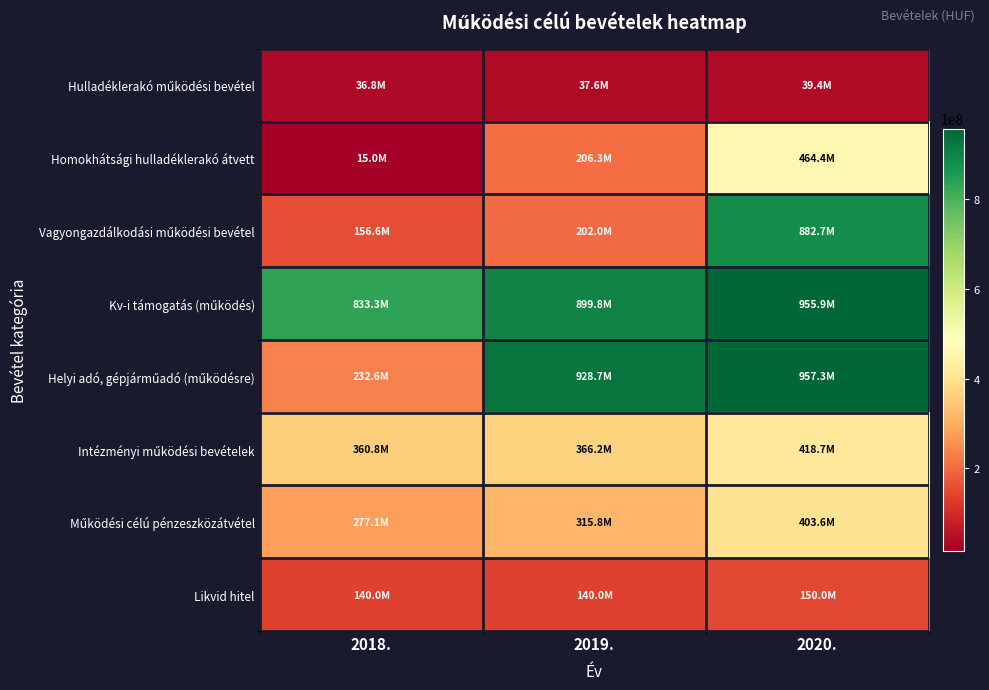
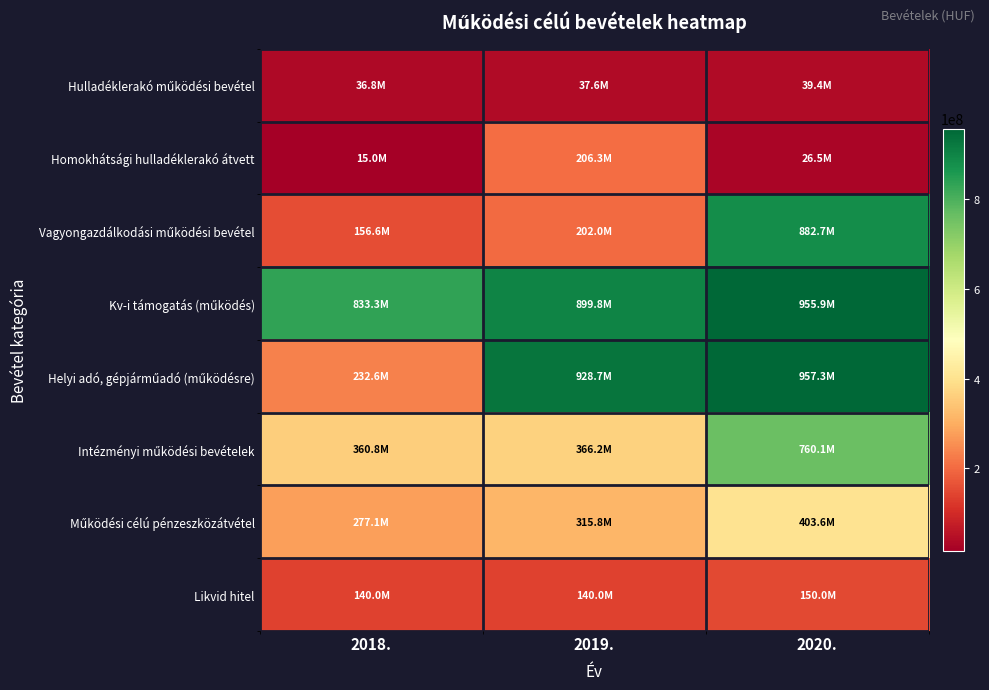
Homokhátsági hulladéklerakó átvett, 2020.: 464.4M -> 26.5M
Intézményi működési bevételek, 2020.: 418.7M -> 760.1M
